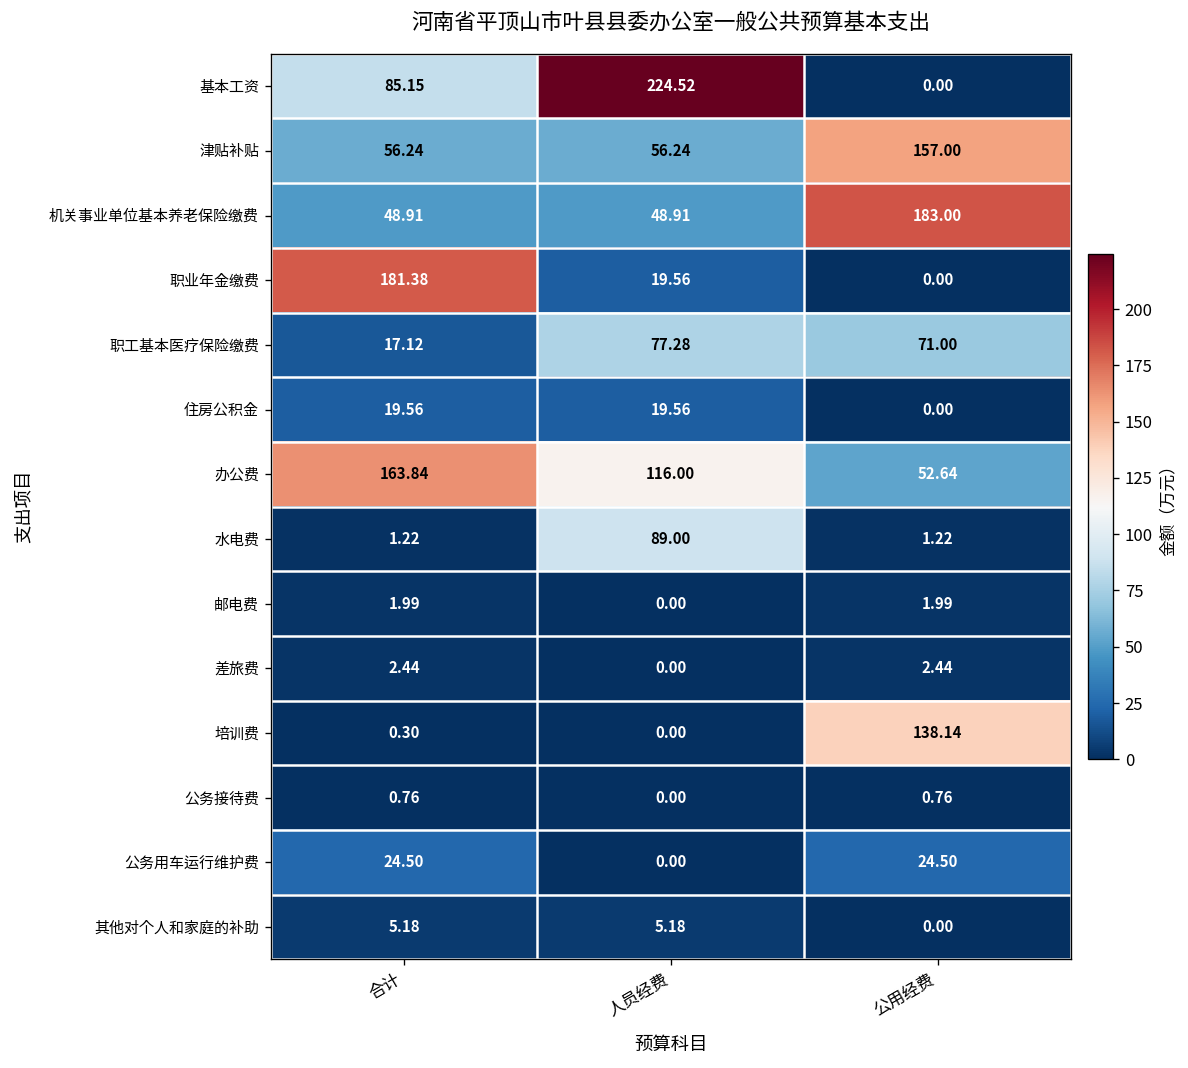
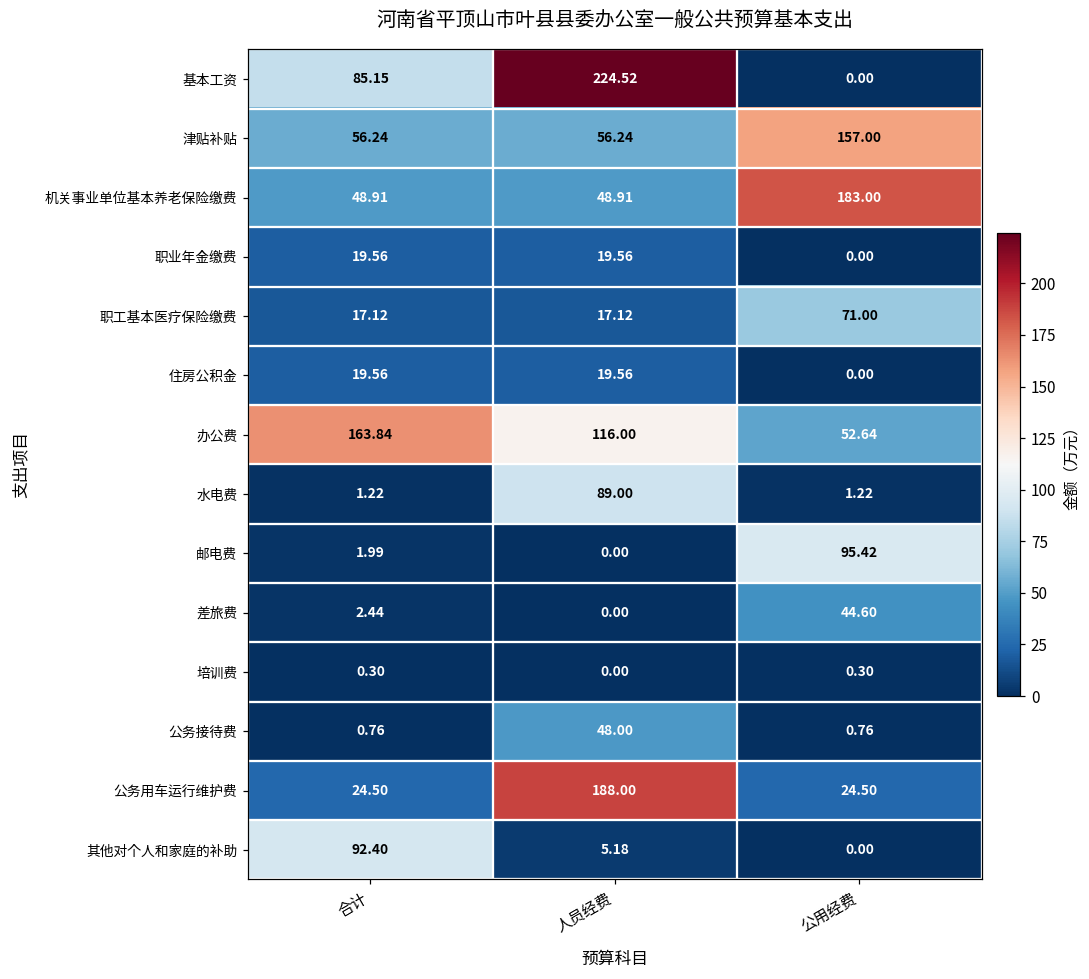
职业年金缴费, 合计: 181.38 -> 19.56
职工基本医疗保险缴费, 人员经费: 77.28 -> 17.12
邮电费, 公用经费: 1.99 -> 95.42
差旅费, 公用经费: 2.44 -> 44.60
培训费, 公用经费: 138.14 -> 0.30
公务接待费, 人员经费: 0.00 -> 48.00
公务用车运行维护费, 人员经费: 0.00 -> 188.00
其他对个人和家庭的补助, 合计: 5.18 -> 92.40
